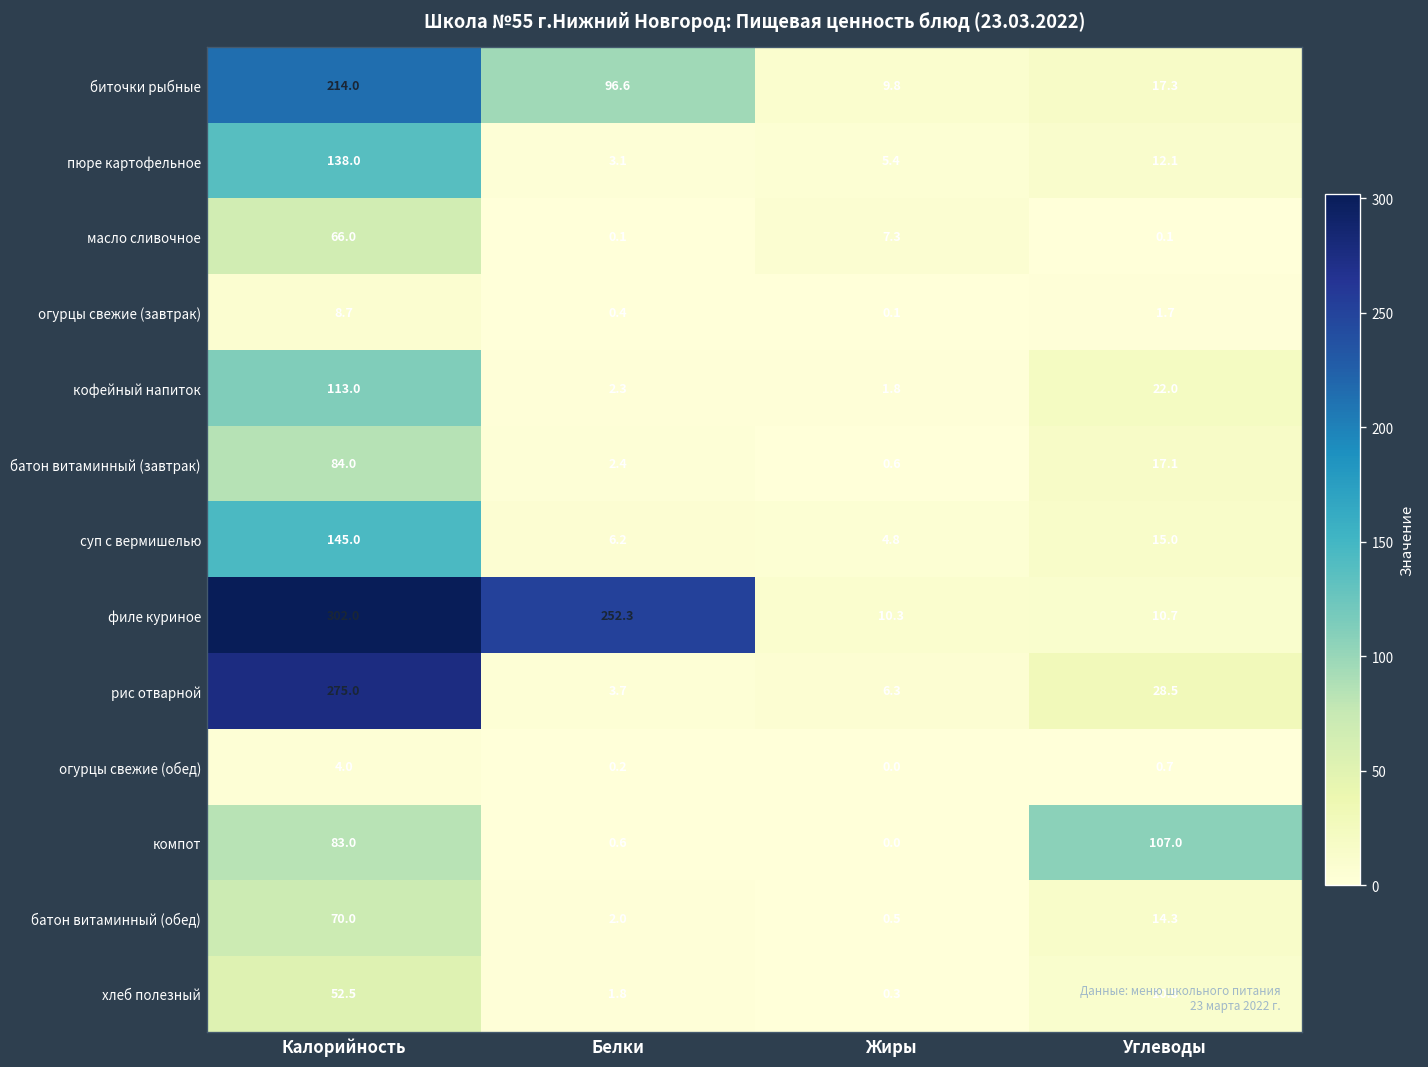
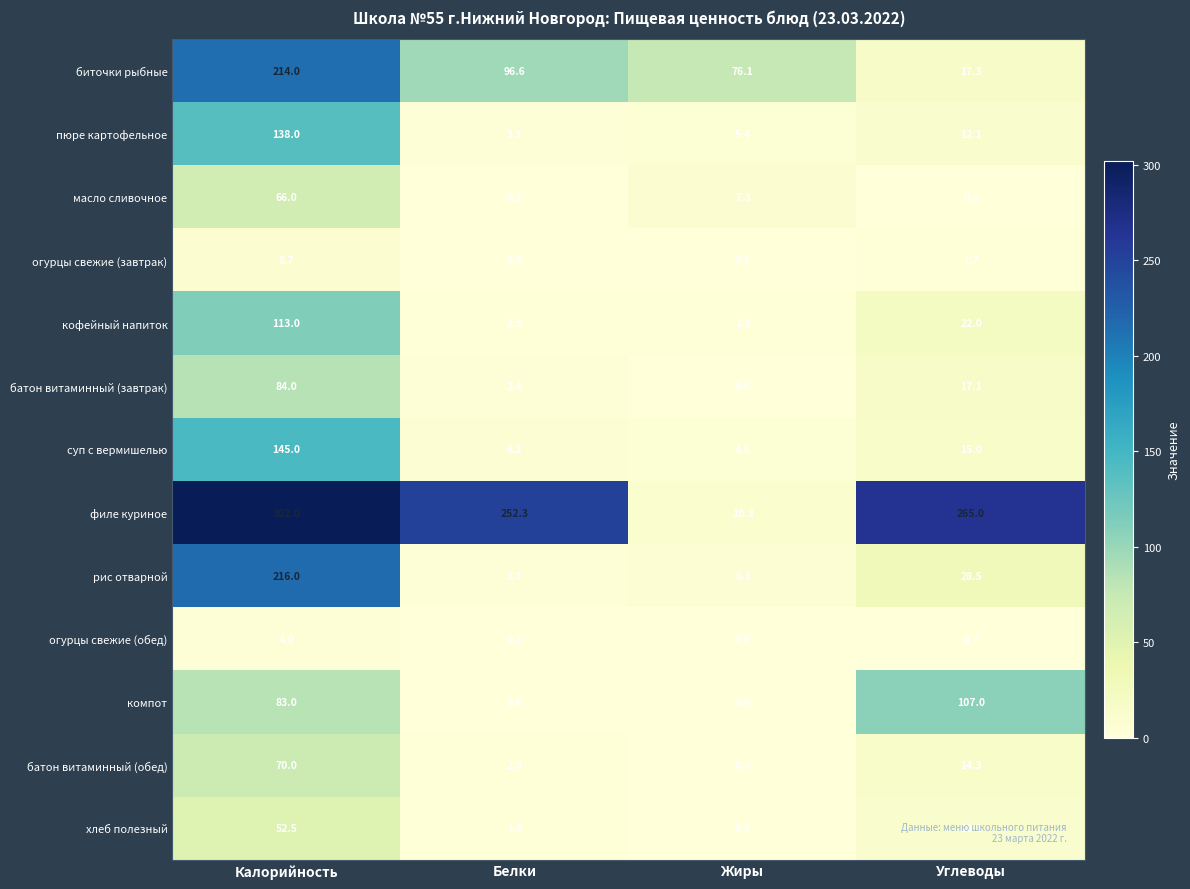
биточки рыбные, Жиры: 9.8 -> 76.1
филе куриное, Углеводы: 10.7 -> 265.0
рис отварной, Калорийность: 275.0 -> 216.0
